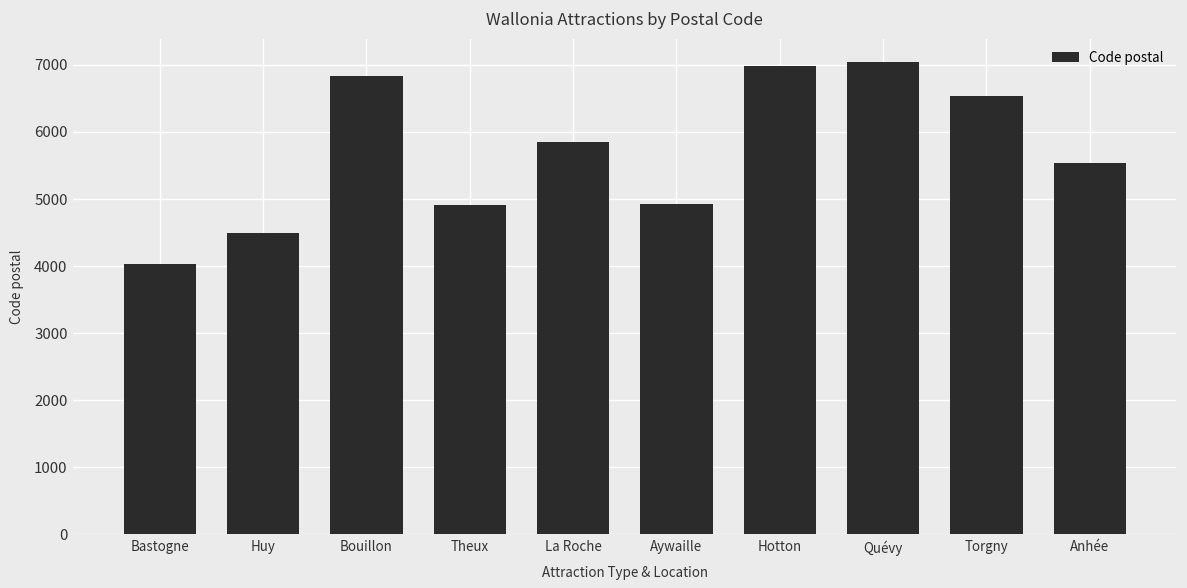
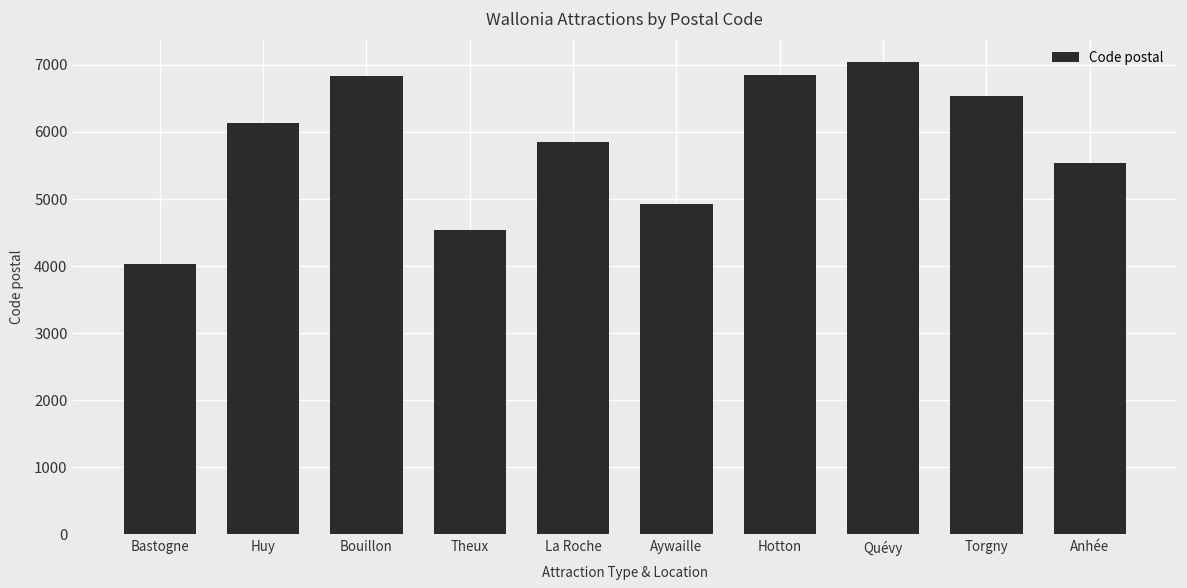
Huy: 4500 -> 6100
Theux: 4900 -> 4500
Hotton: 7000 -> 6800
